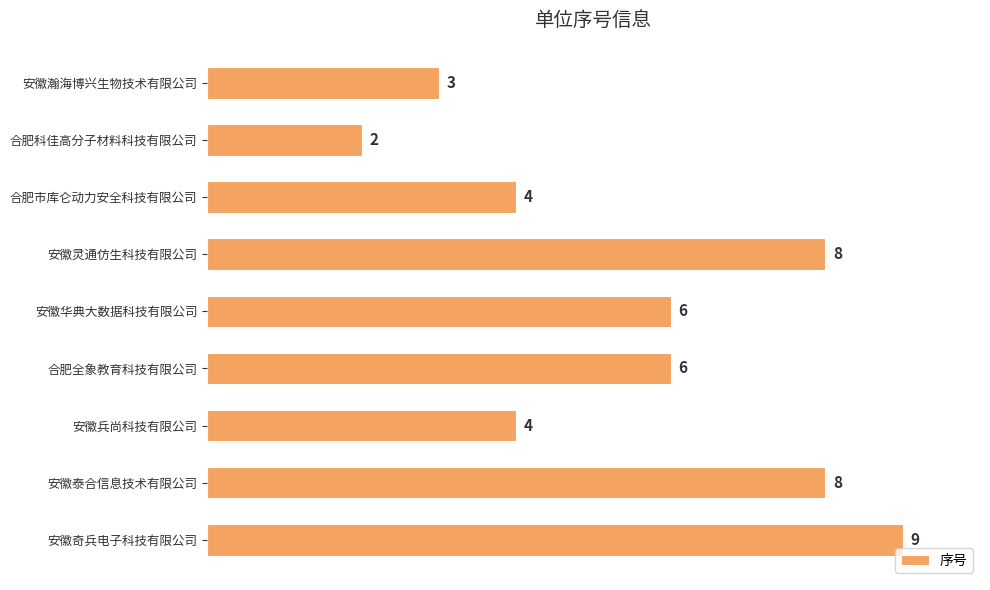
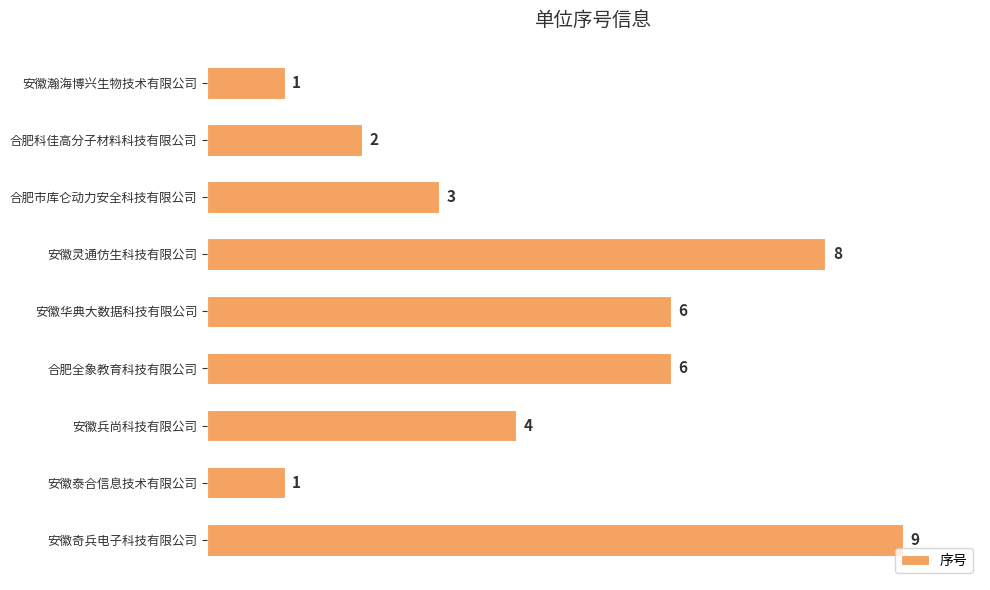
安徽瀚海博兴生物技术有限公司: 3 -> 1
合肥市库仑动力安全科技有限公司: 4 -> 3
安徽泰合信息技术有限公司: 8 -> 1
